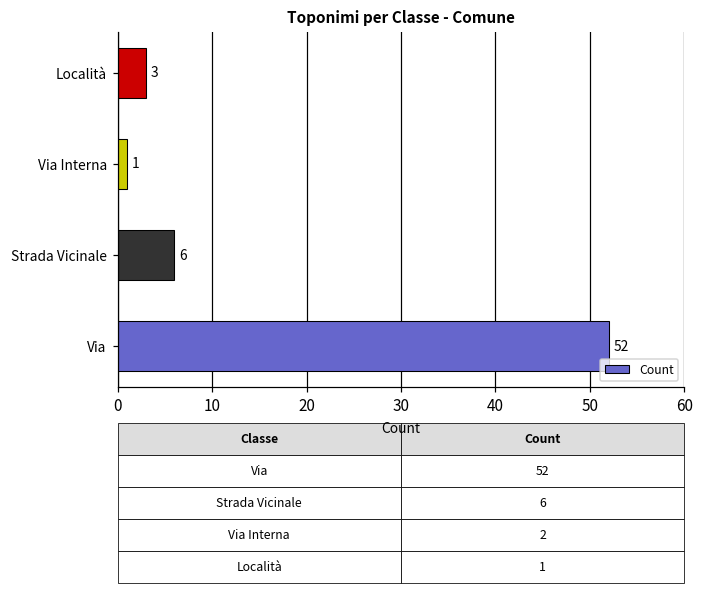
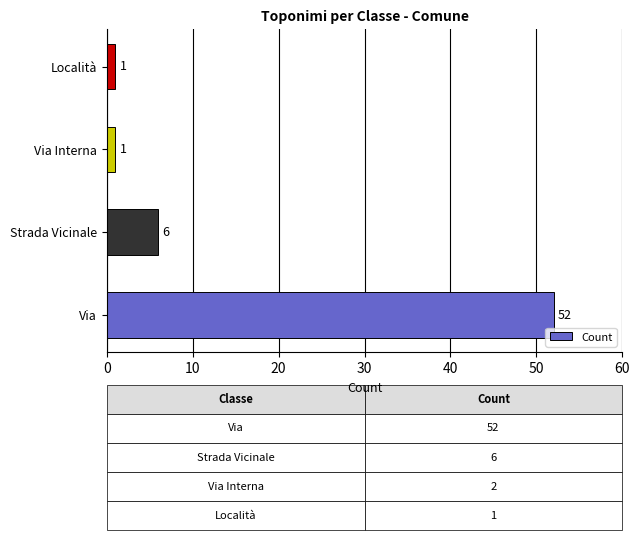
Località: 3 -> 1
